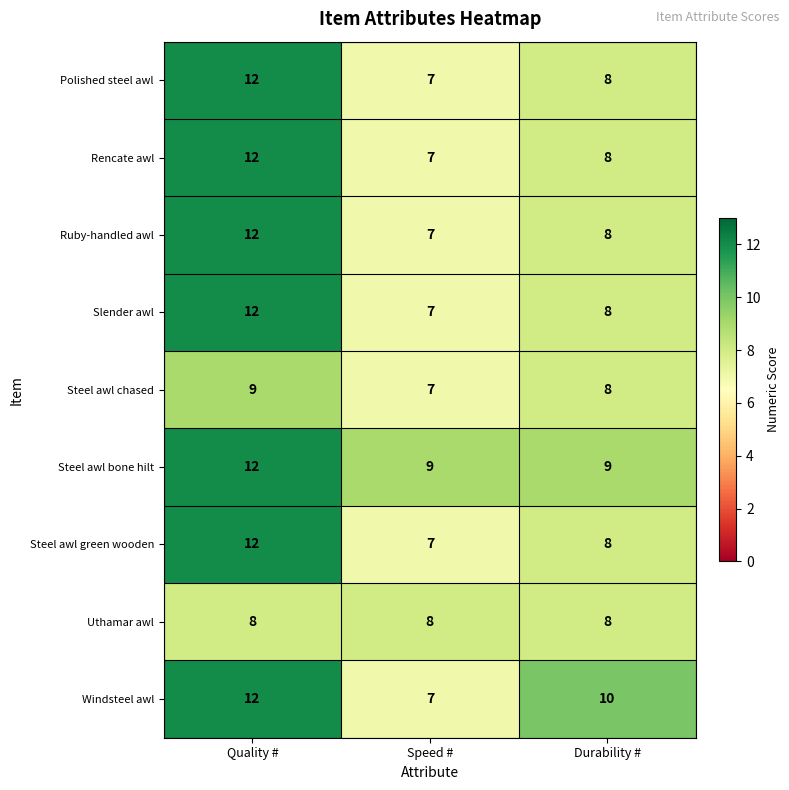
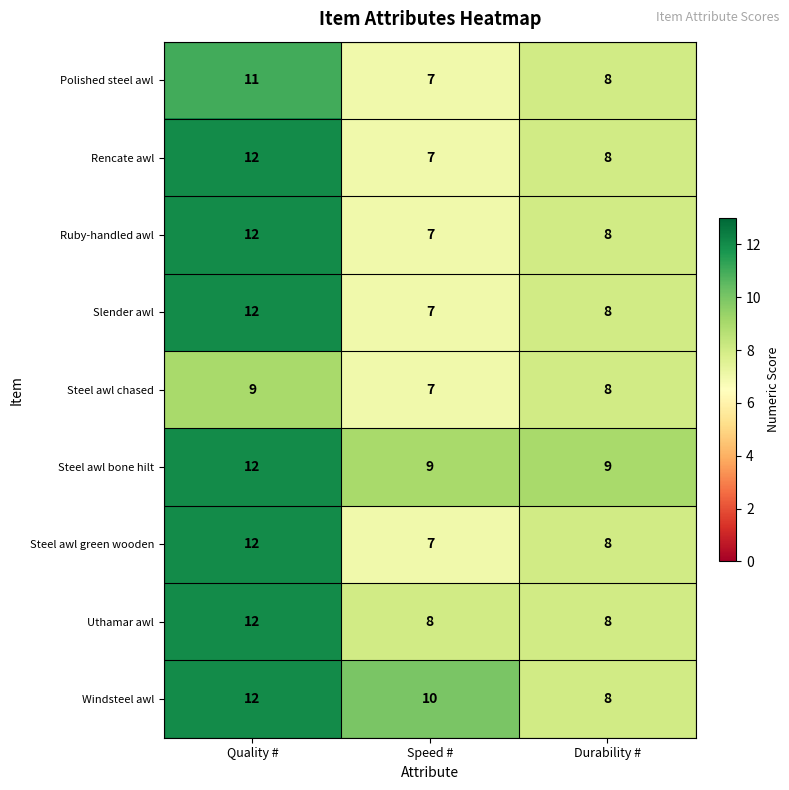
Polished steel awl, Quality #: 12 -> 11
Uthamar awl, Quality #: 8 -> 12
Windsteel awl, Speed #: 7 -> 10
Windsteel awl, Durability #: 10 -> 8
